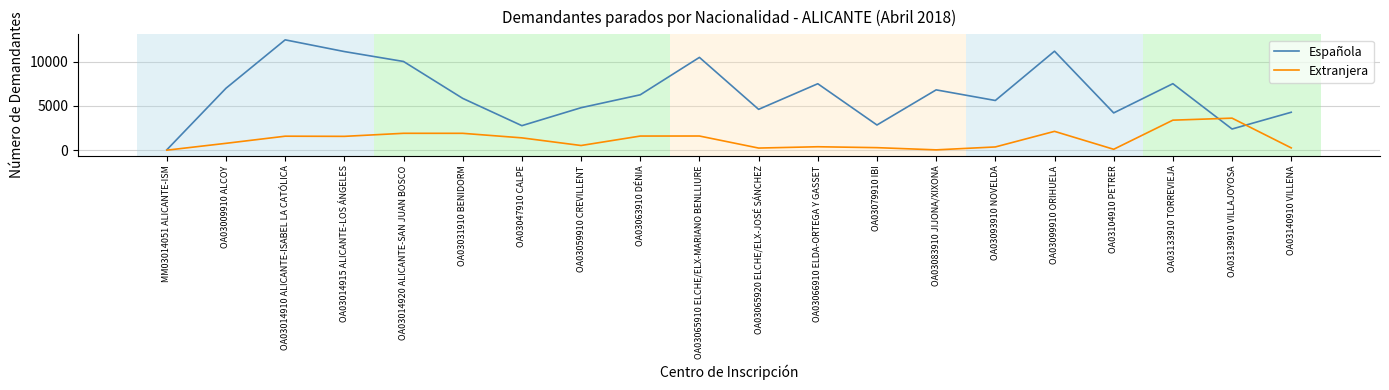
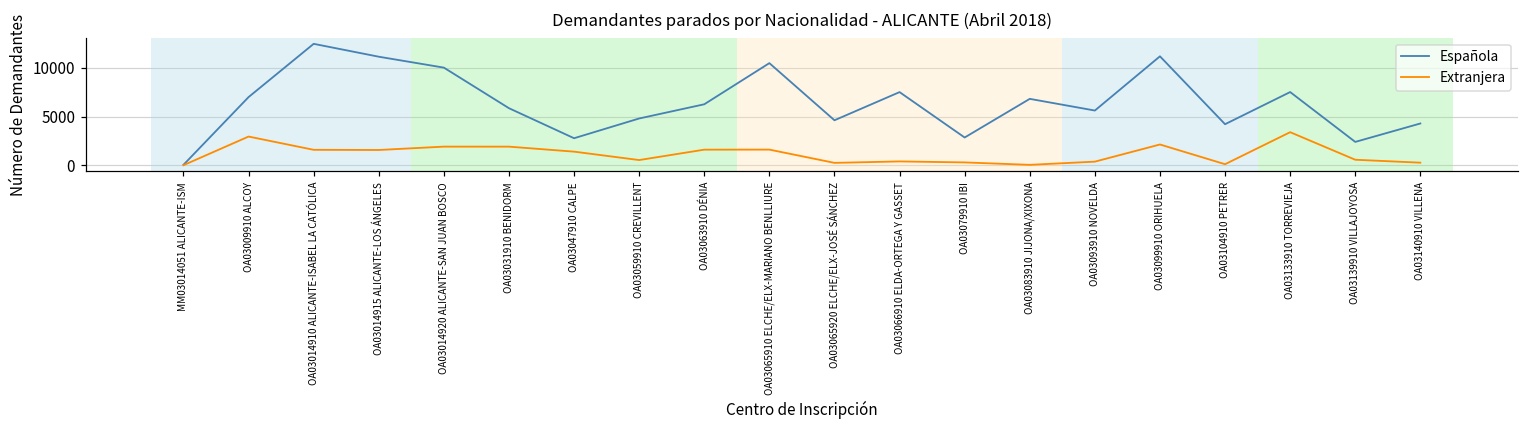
Extranjera, OA03009910 ALCOY: 1000 -> 3000
Extranjera, OA03139910 VILLAJOYOSA: 4000 -> 1000
